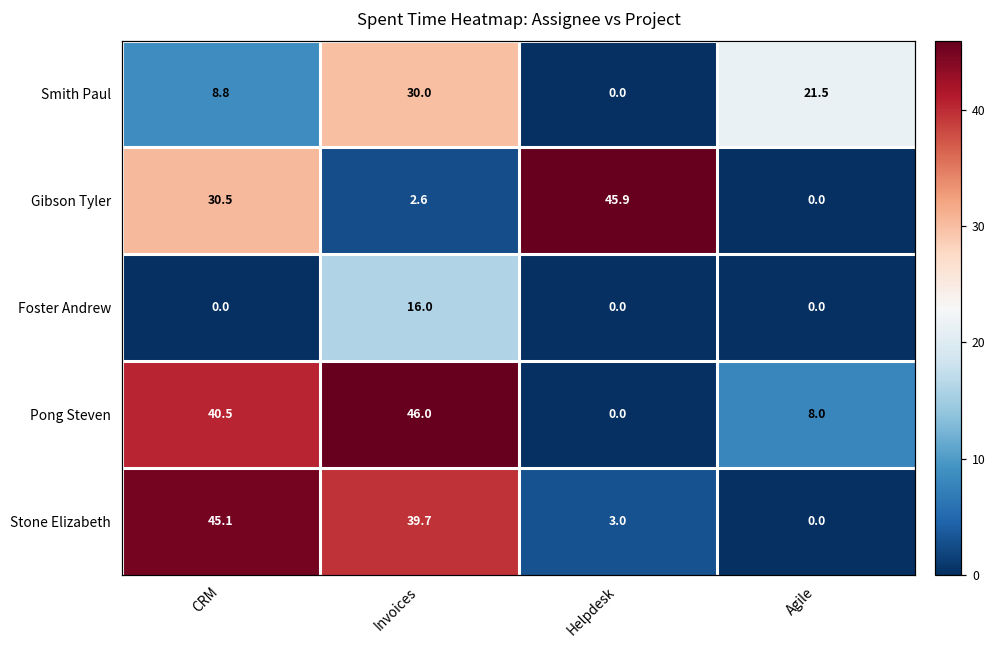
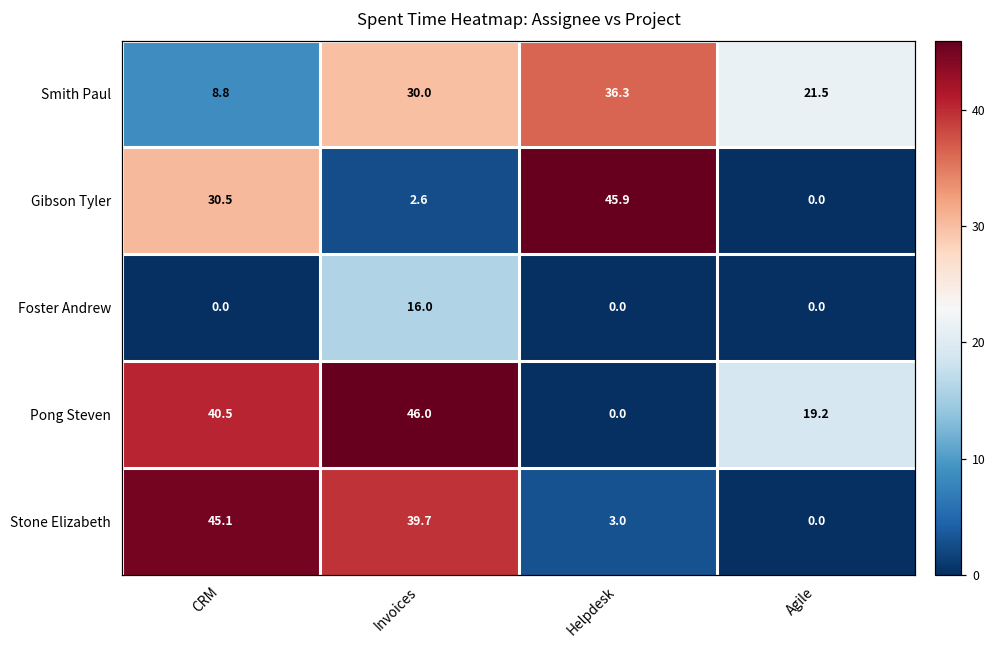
Smith Paul, Helpdesk: 0.0 -> 36.3
Pong Steven, Agile: 8.0 -> 19.2
